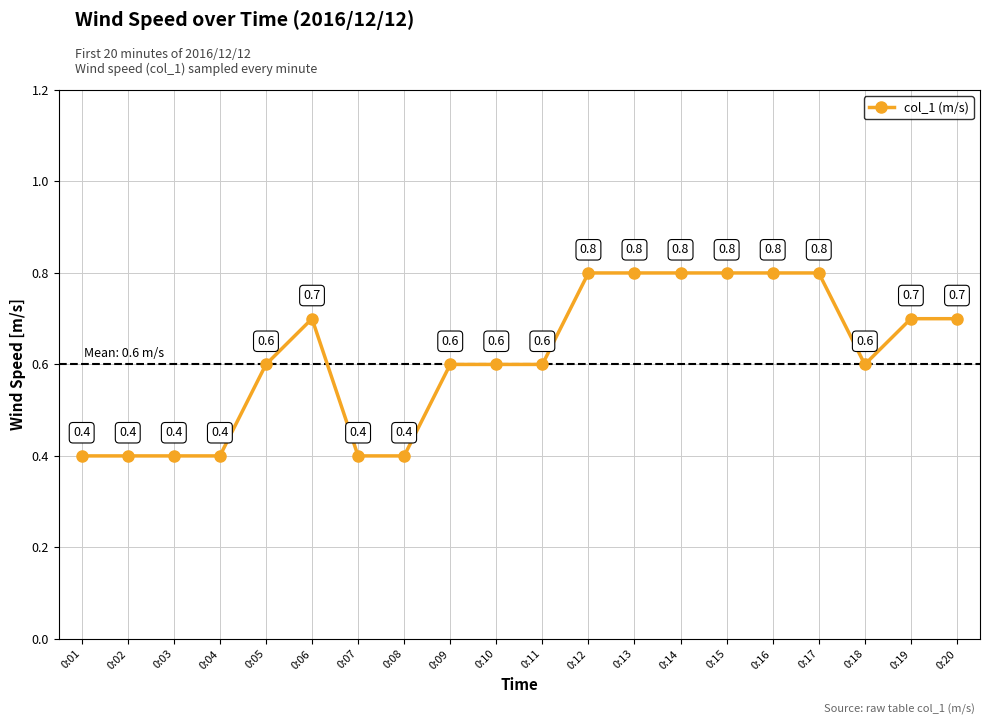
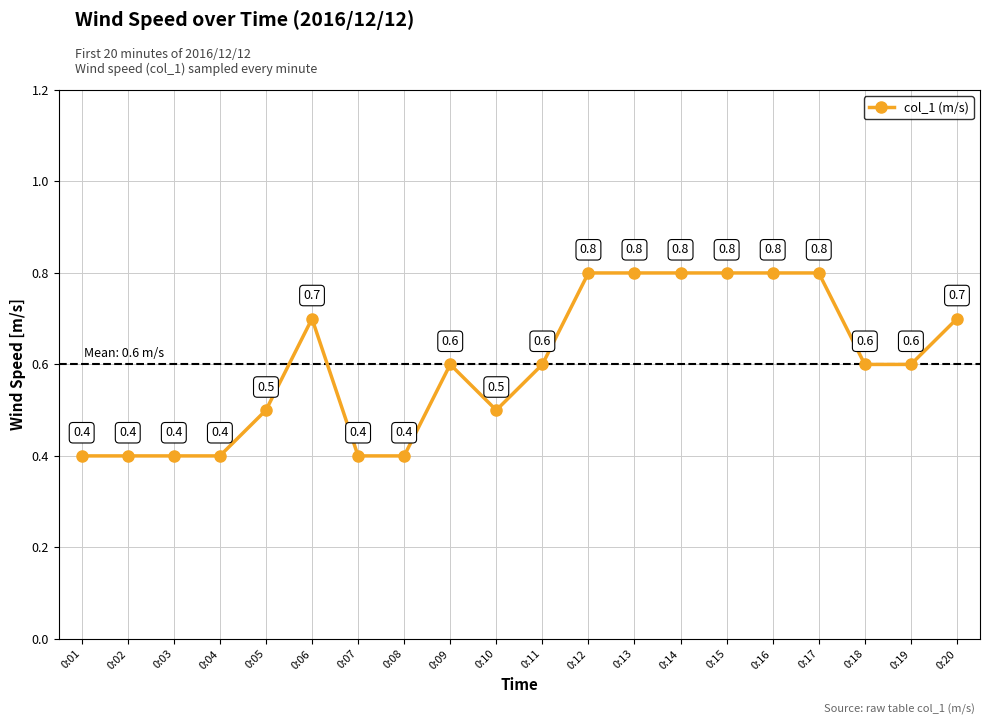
0:05: 0.6 -> 0.5
0:10: 0.6 -> 0.5
0:19: 0.7 -> 0.6
